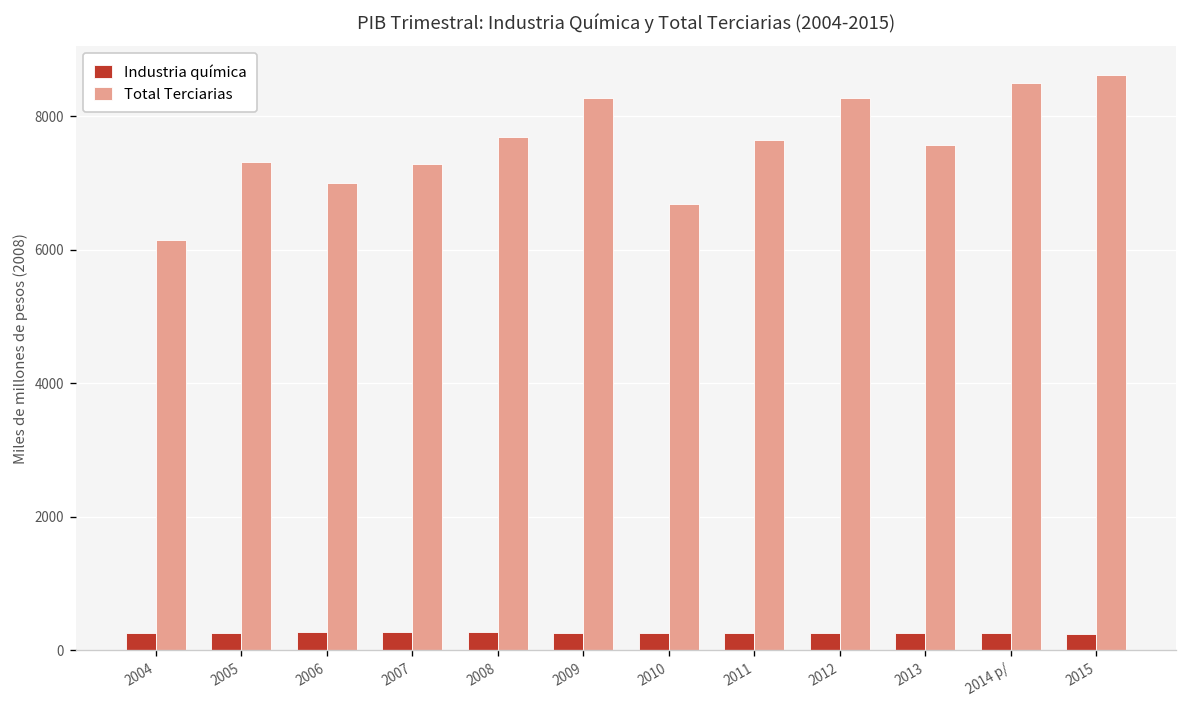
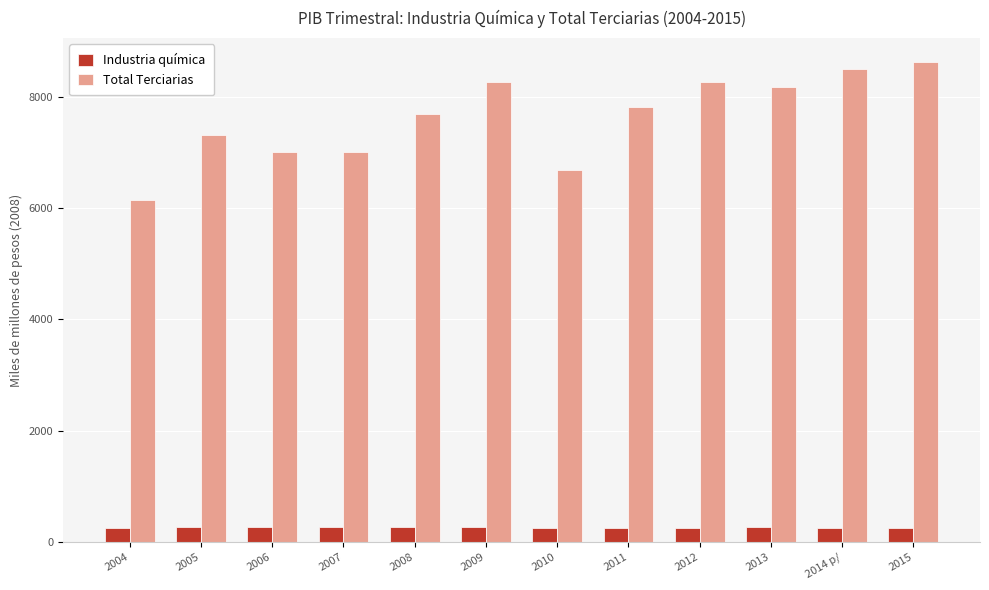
Total Terciarias, 2007: 7300 -> 7000
Total Terciarias, 2011: 7600 -> 7800
Total Terciarias, 2013: 7600 -> 8200
